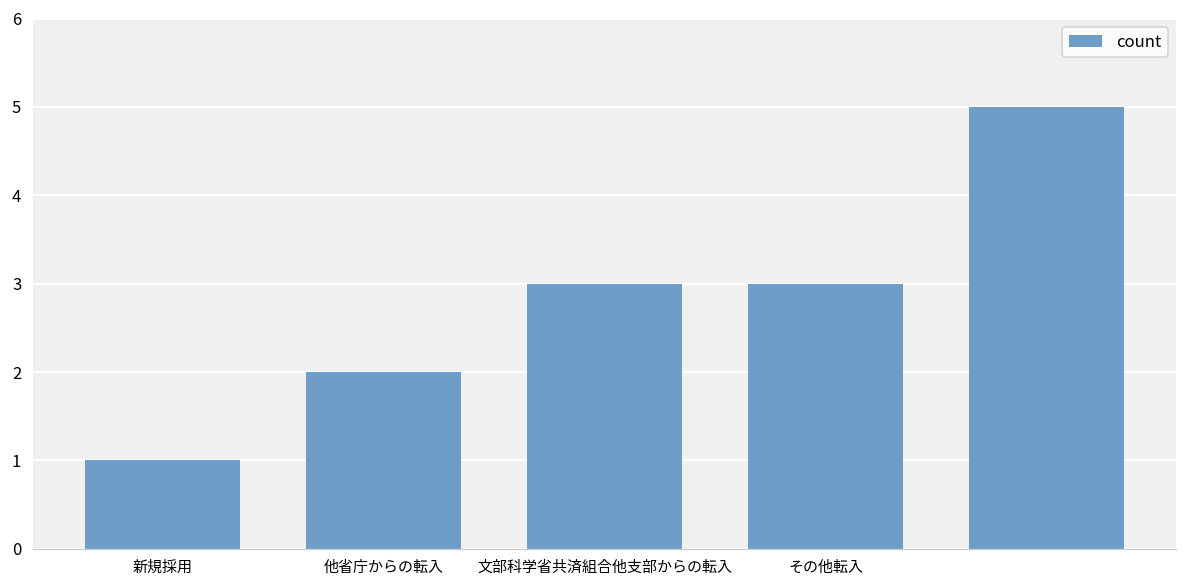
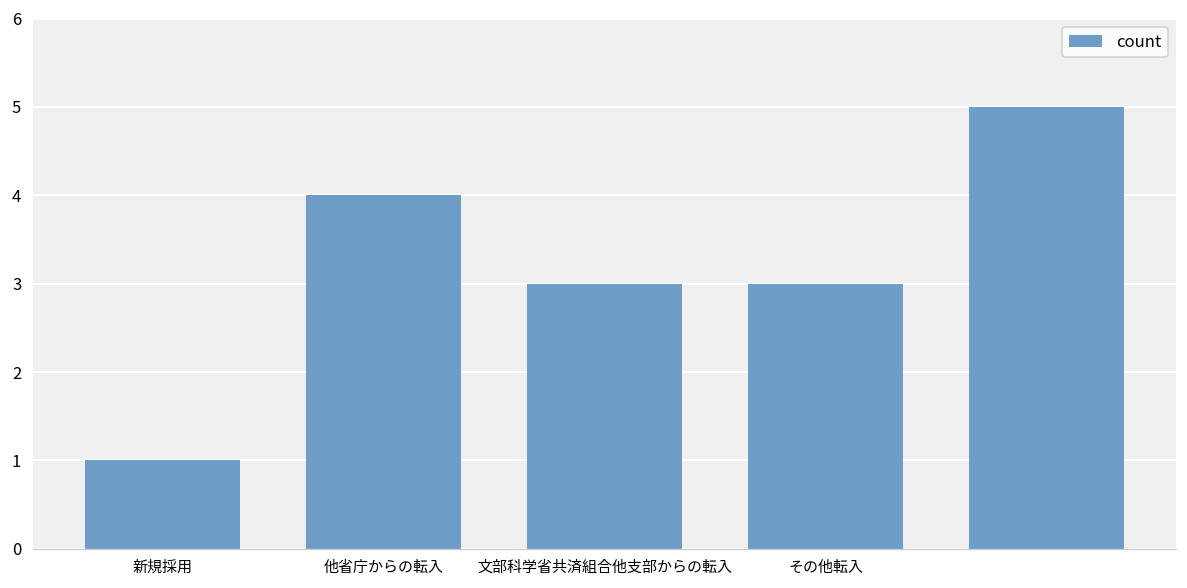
他省庁からの転入: 2 -> 4
